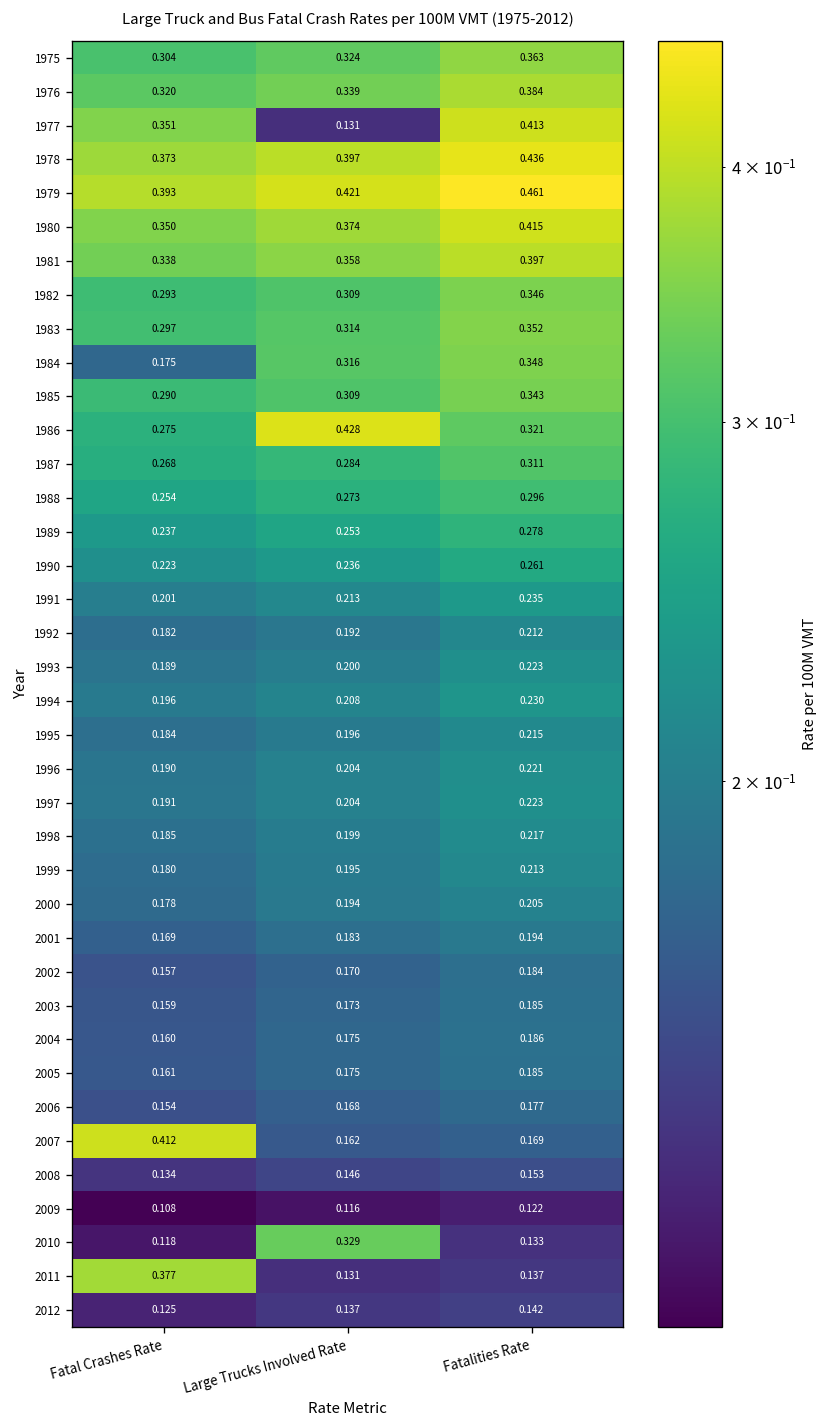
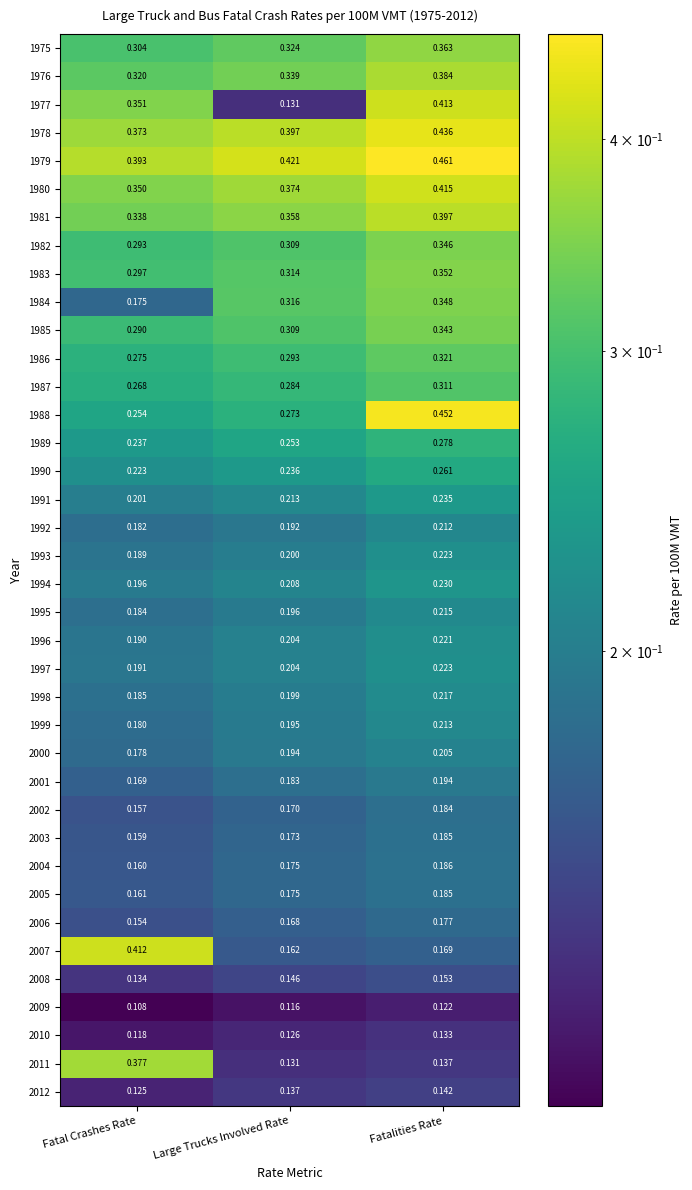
1986, Large Trucks Involved Rate: 0.428 -> 0.293
1988, Fatalities Rate: 0.296 -> 0.452
2010, Large Trucks Involved Rate: 0.329 -> 0.126
